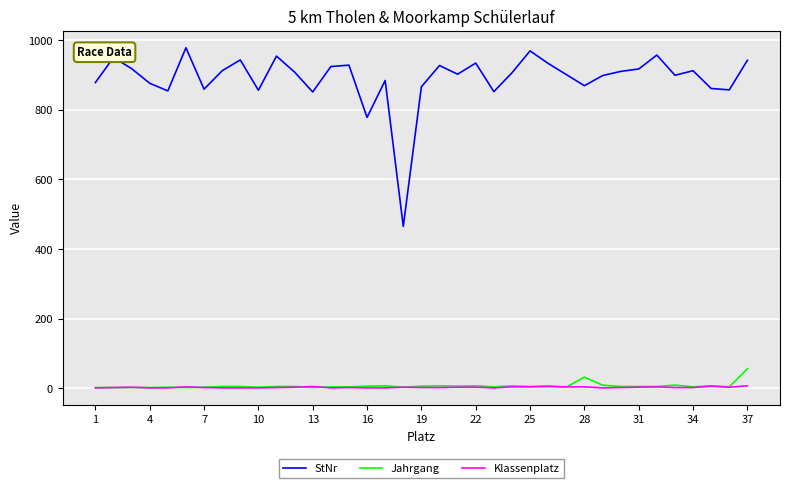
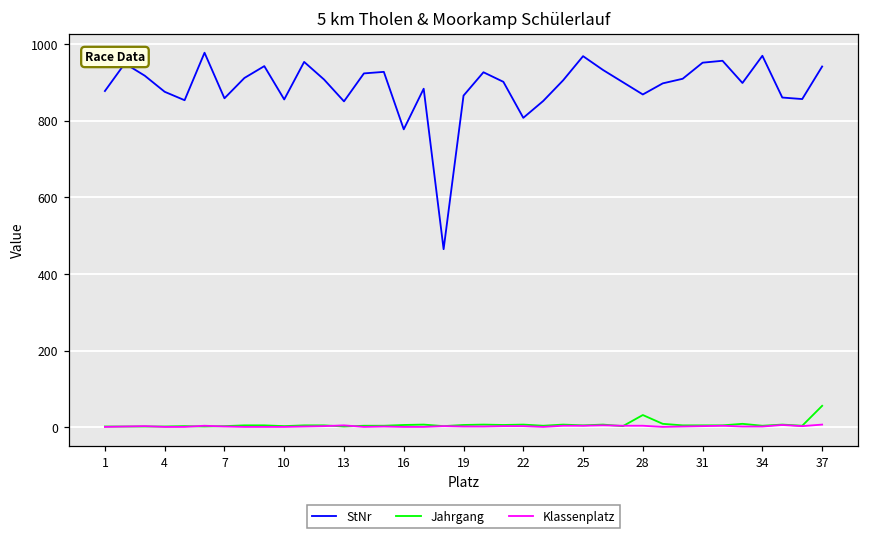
StNr, 22: 930 -> 810
StNr, 31: 920 -> 950
StNr, 34: 910 -> 970
